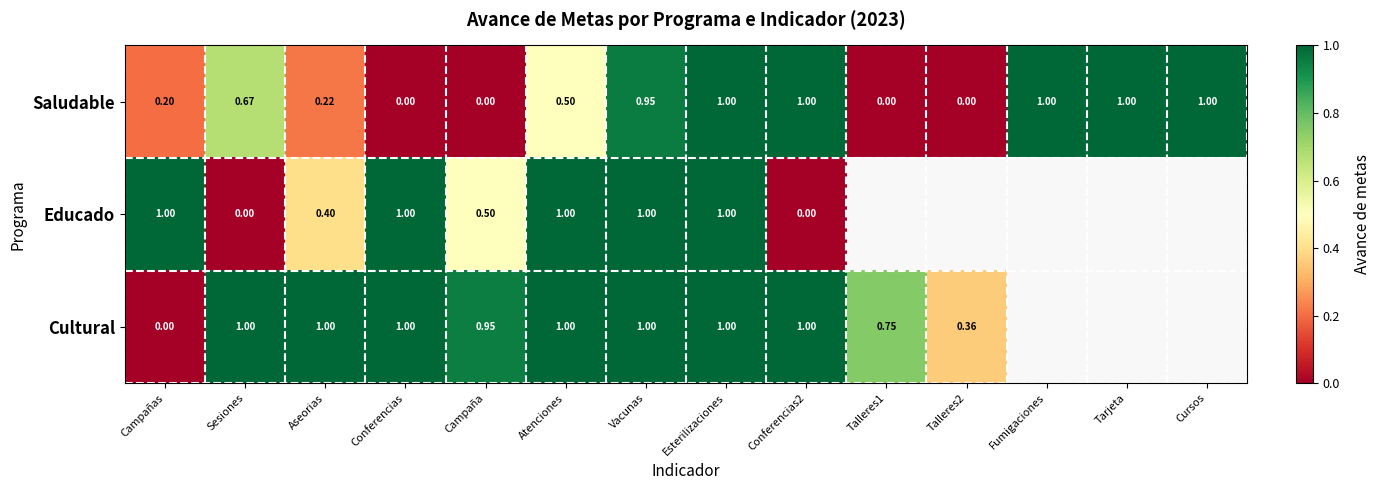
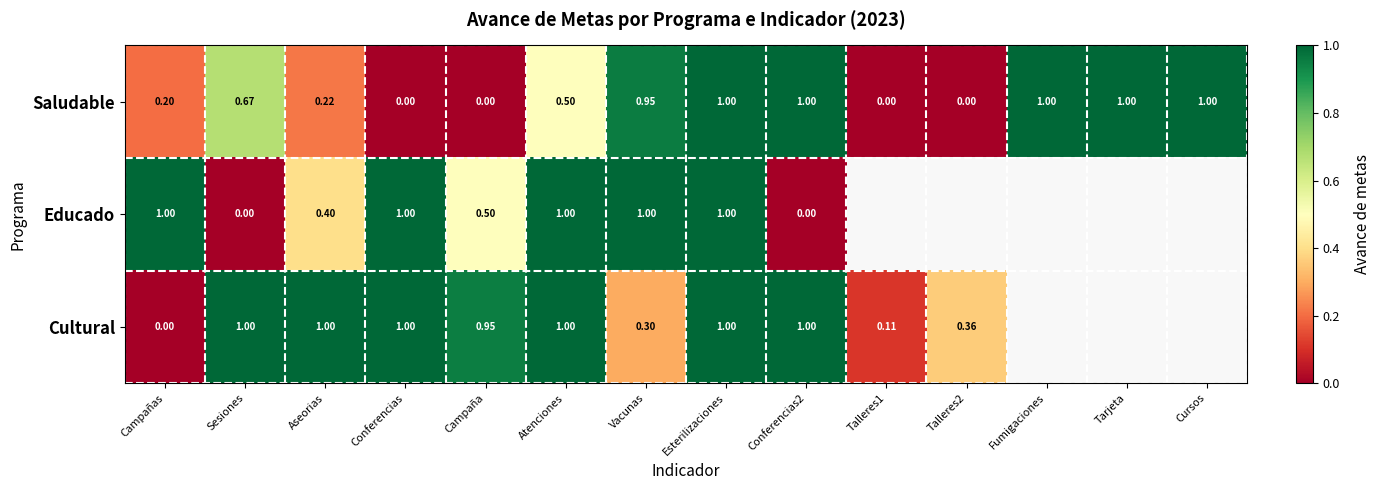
Cultural, Vacunas: 1.00 -> 0.30
Cultural, Talleres1: 0.75 -> 0.11
